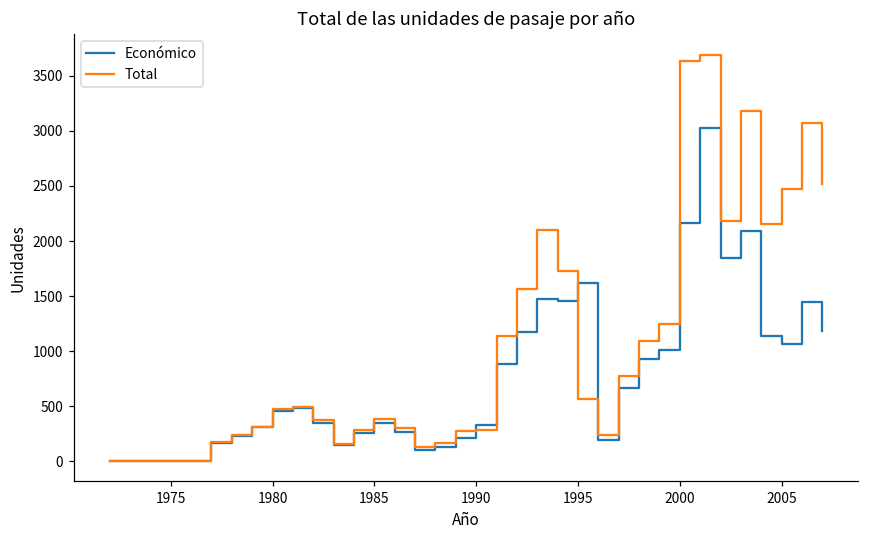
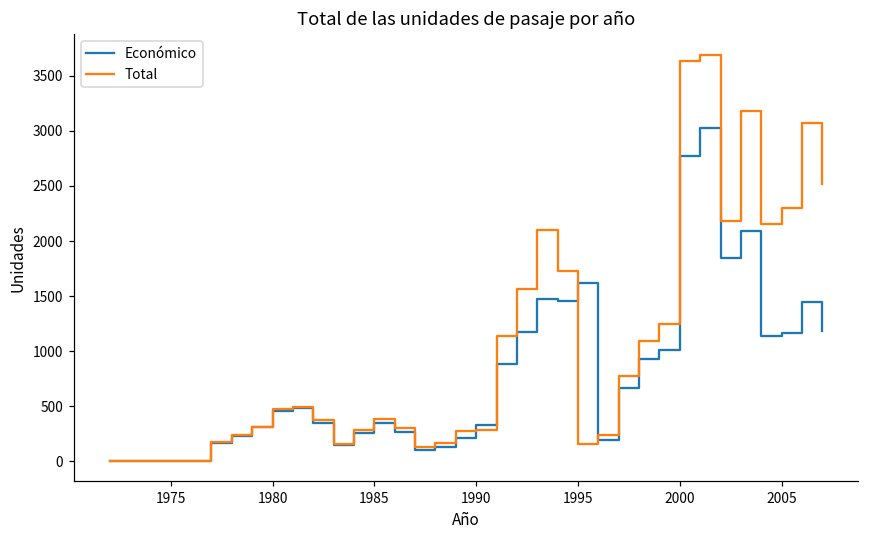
Total, 1995: 570 -> 150
Económico, 2000: 2160 -> 2770
Económico, 2005: 1070 -> 1160
Total, 2005: 2470 -> 2300
